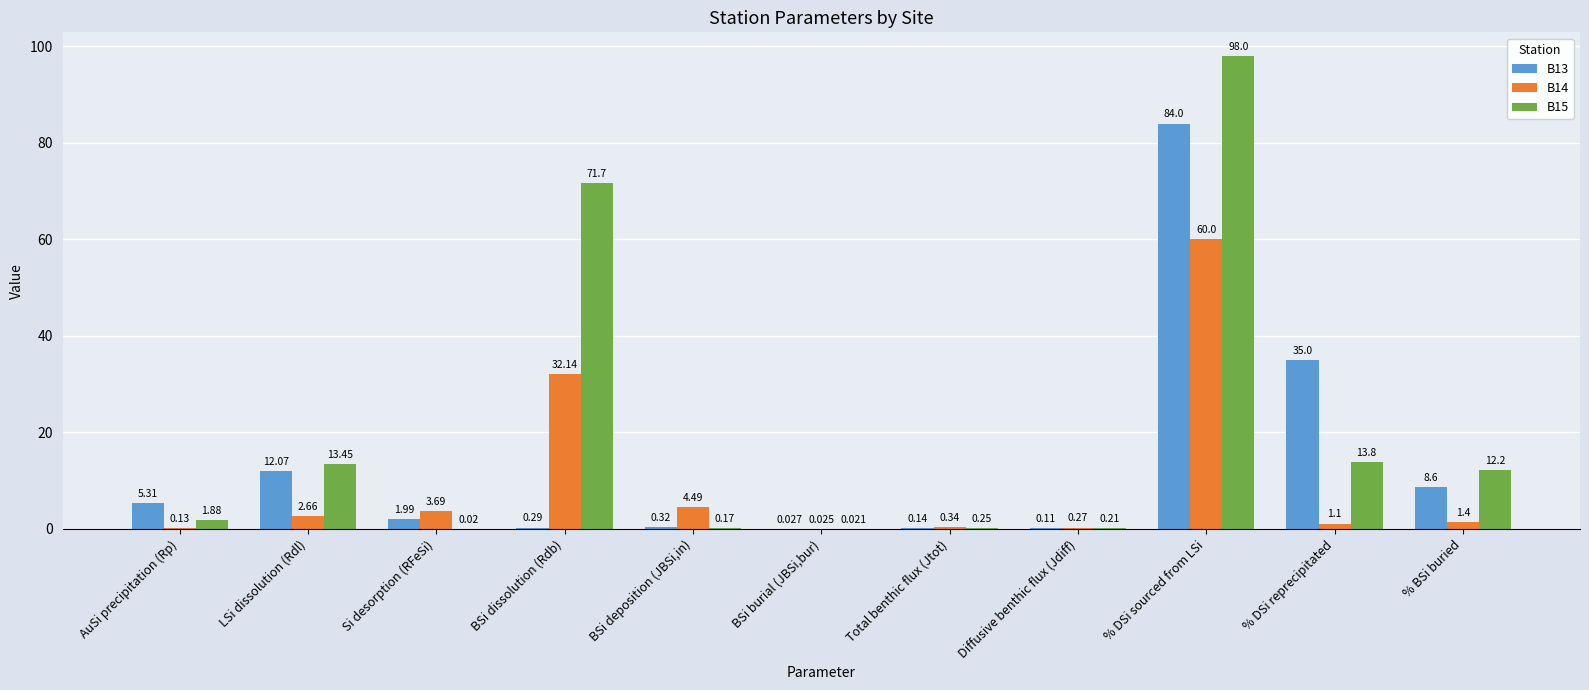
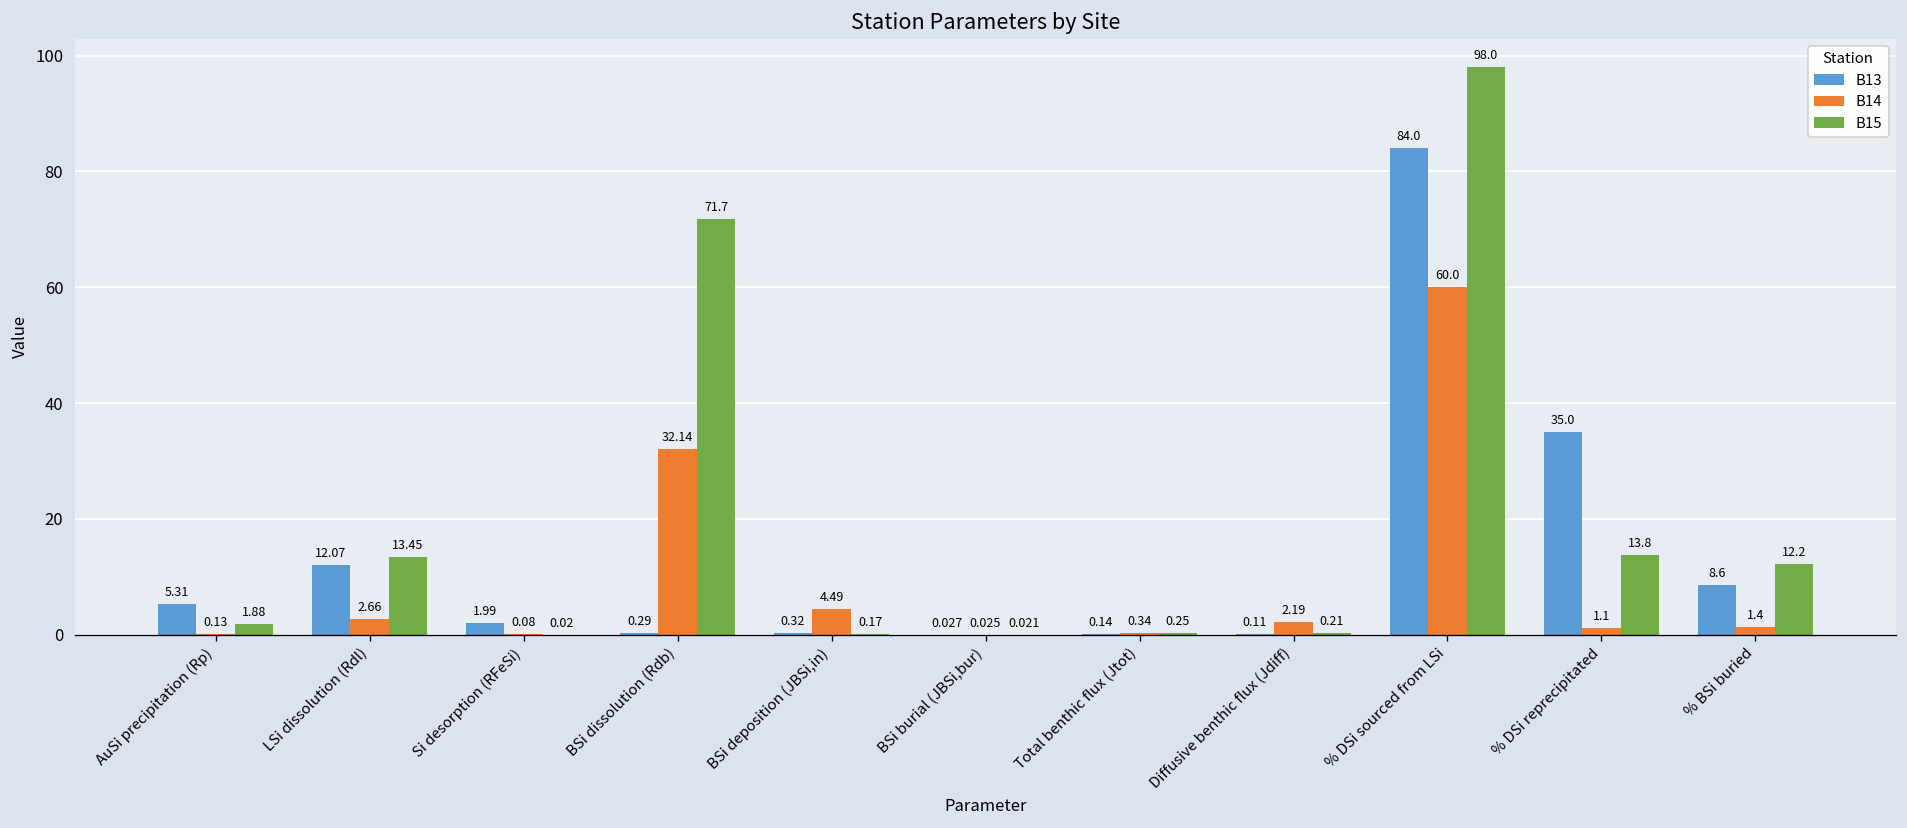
B14, Si desorption (RFeSi): 3.69 -> 0.08
B14, Diffusive benthic flux (Jdiff): 0.27 -> 2.19
